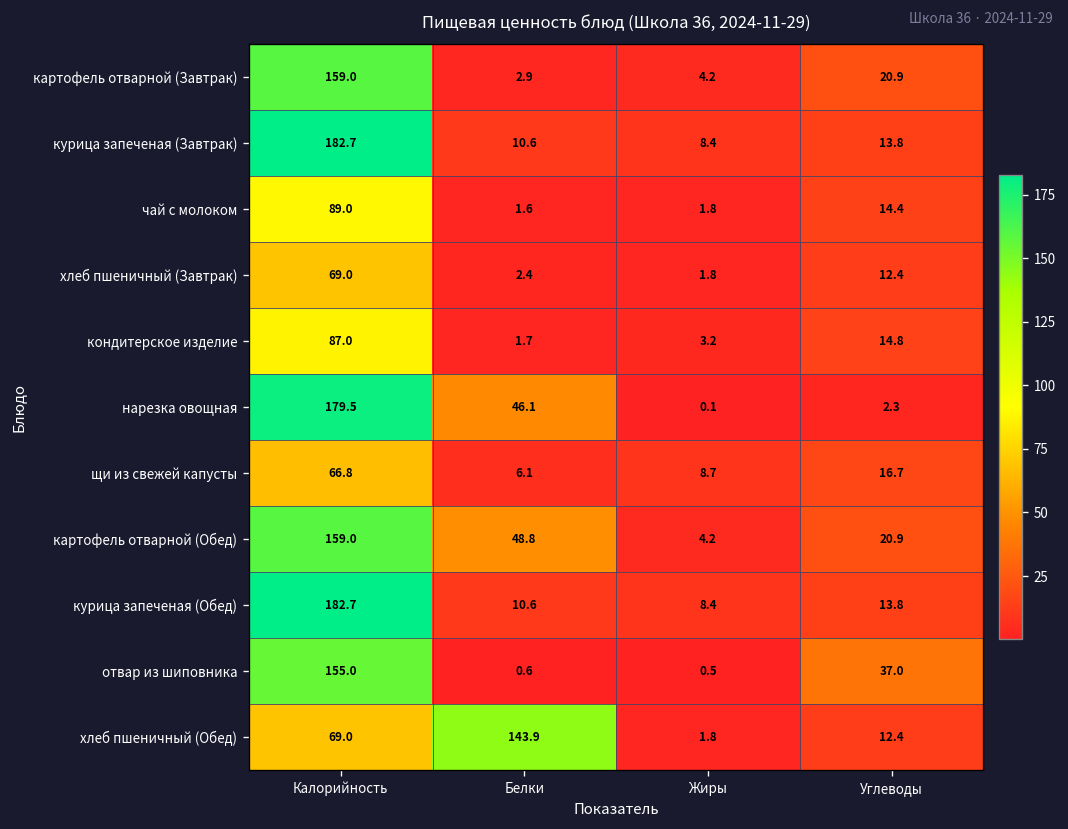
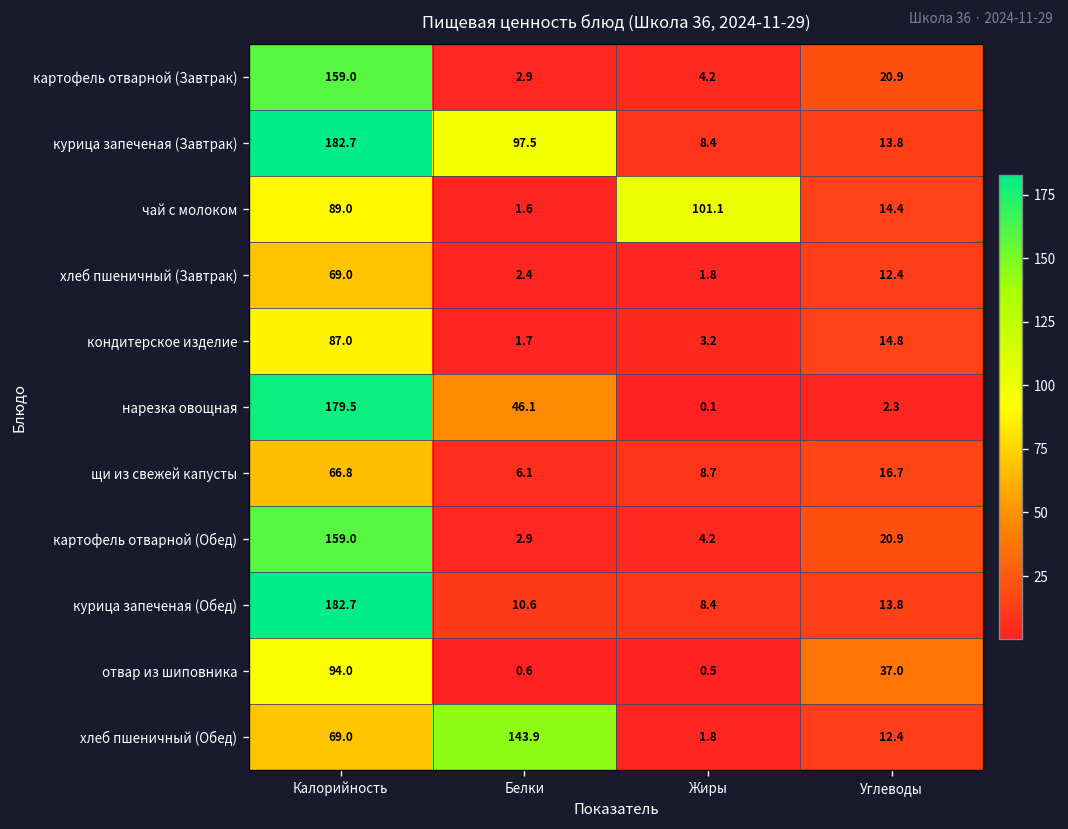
курица запеченая (Завтрак), Белки: 10.6 -> 97.5
чай с молоком, Жиры: 1.8 -> 101.1
картофель отварной (Обед), Белки: 48.8 -> 2.9
отвар из шиповника, Калорийность: 155.0 -> 94.0
